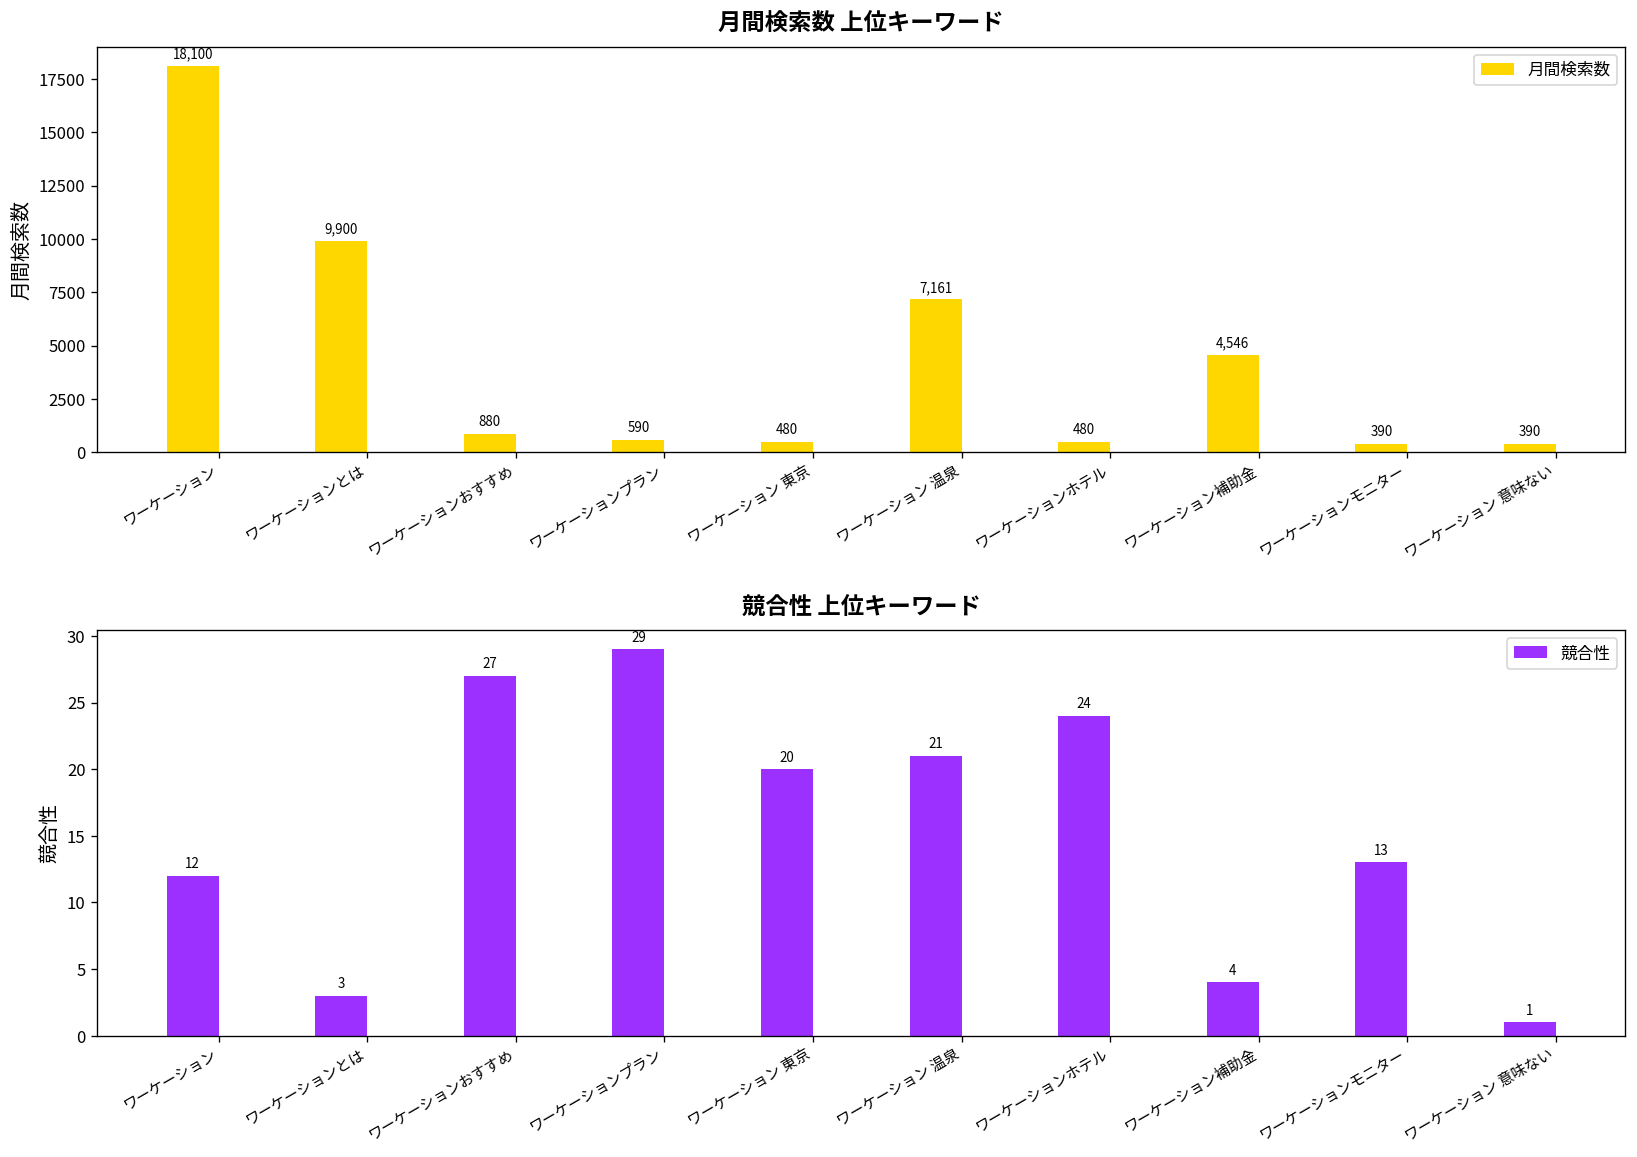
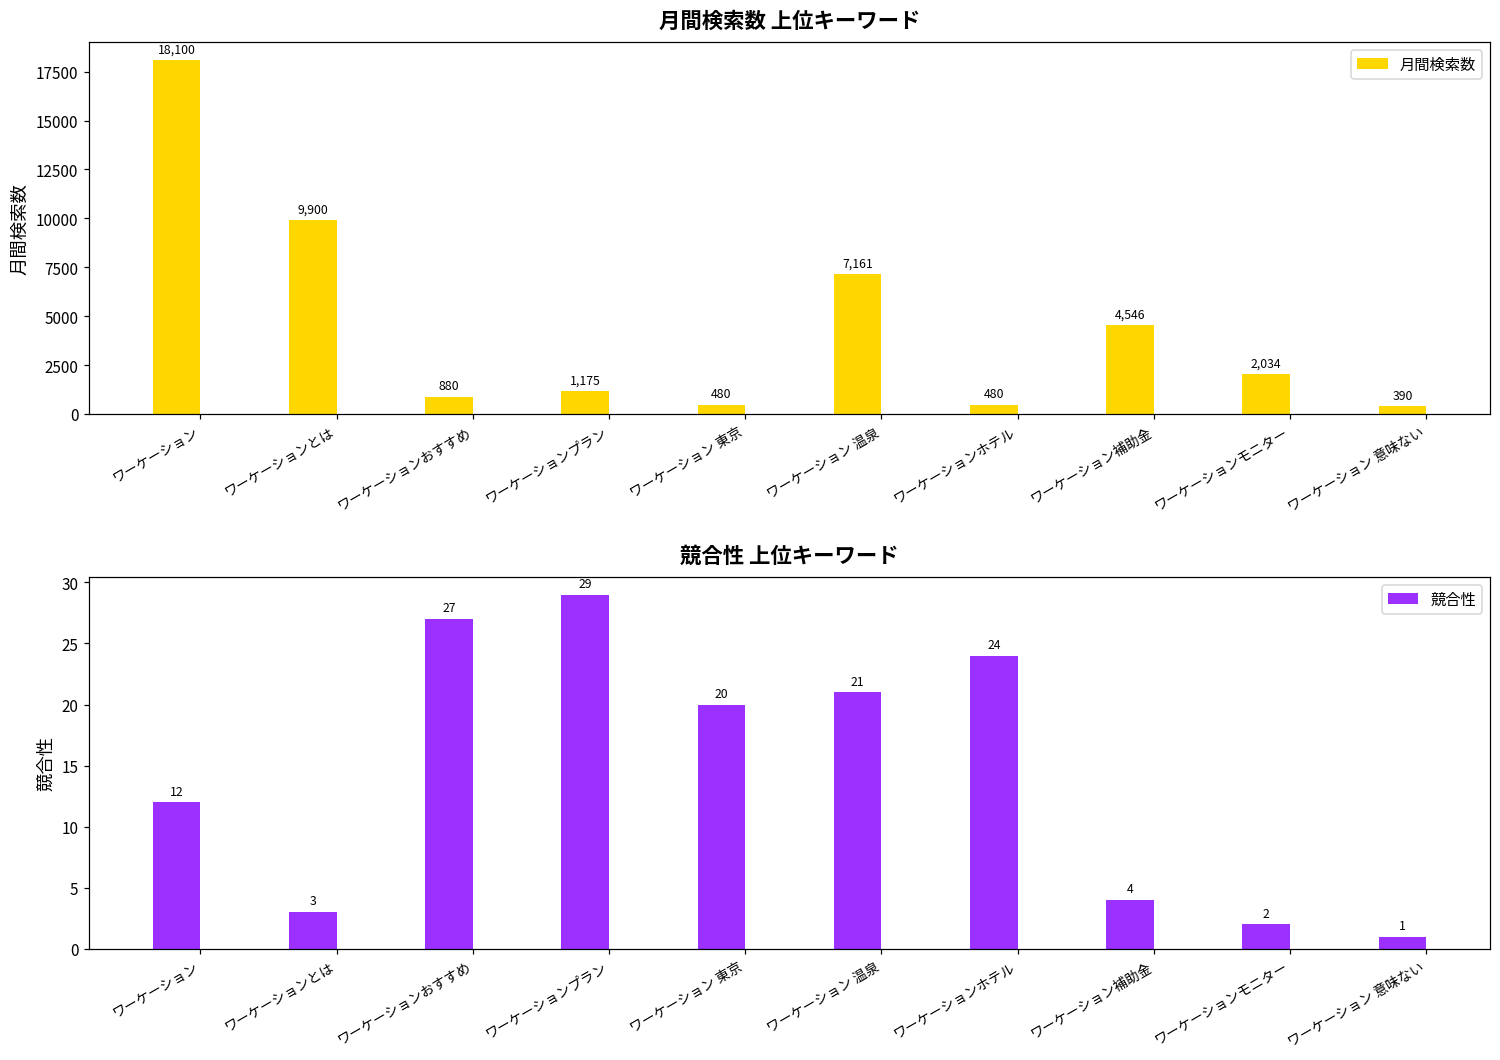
月間検索数 上位キーワード, ワーケーションプラン: 590 -> 1,175
月間検索数 上位キーワード, ワーケーションモニター: 390 -> 2,034
競合性 上位キーワード, ワーケーションモニター: 13 -> 2
